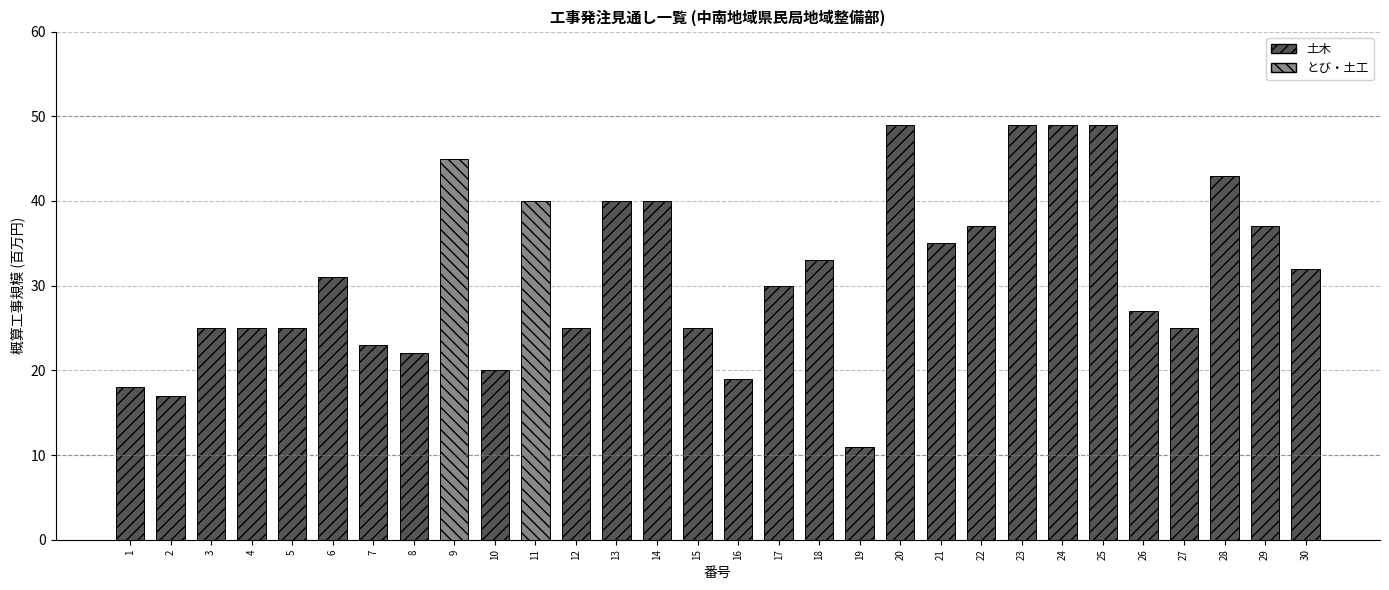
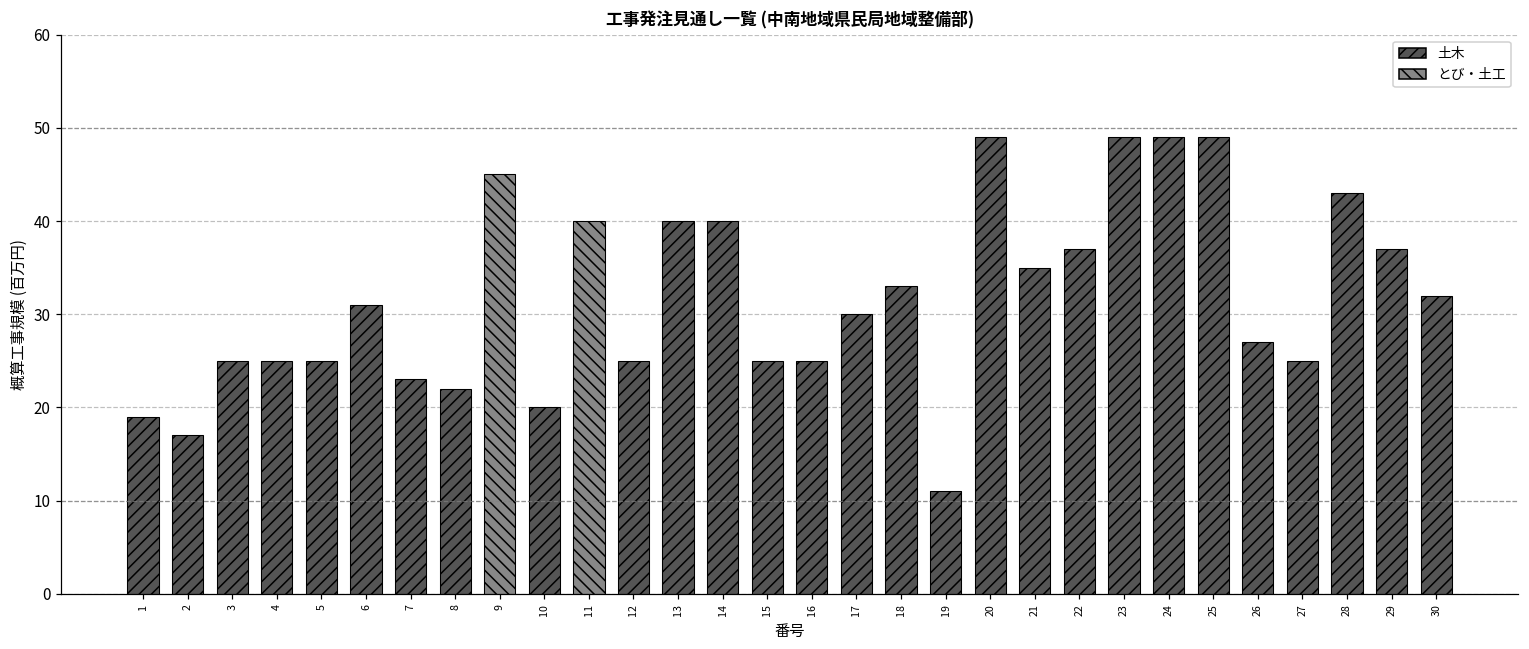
1: 18 -> 19
16: 19 -> 25
